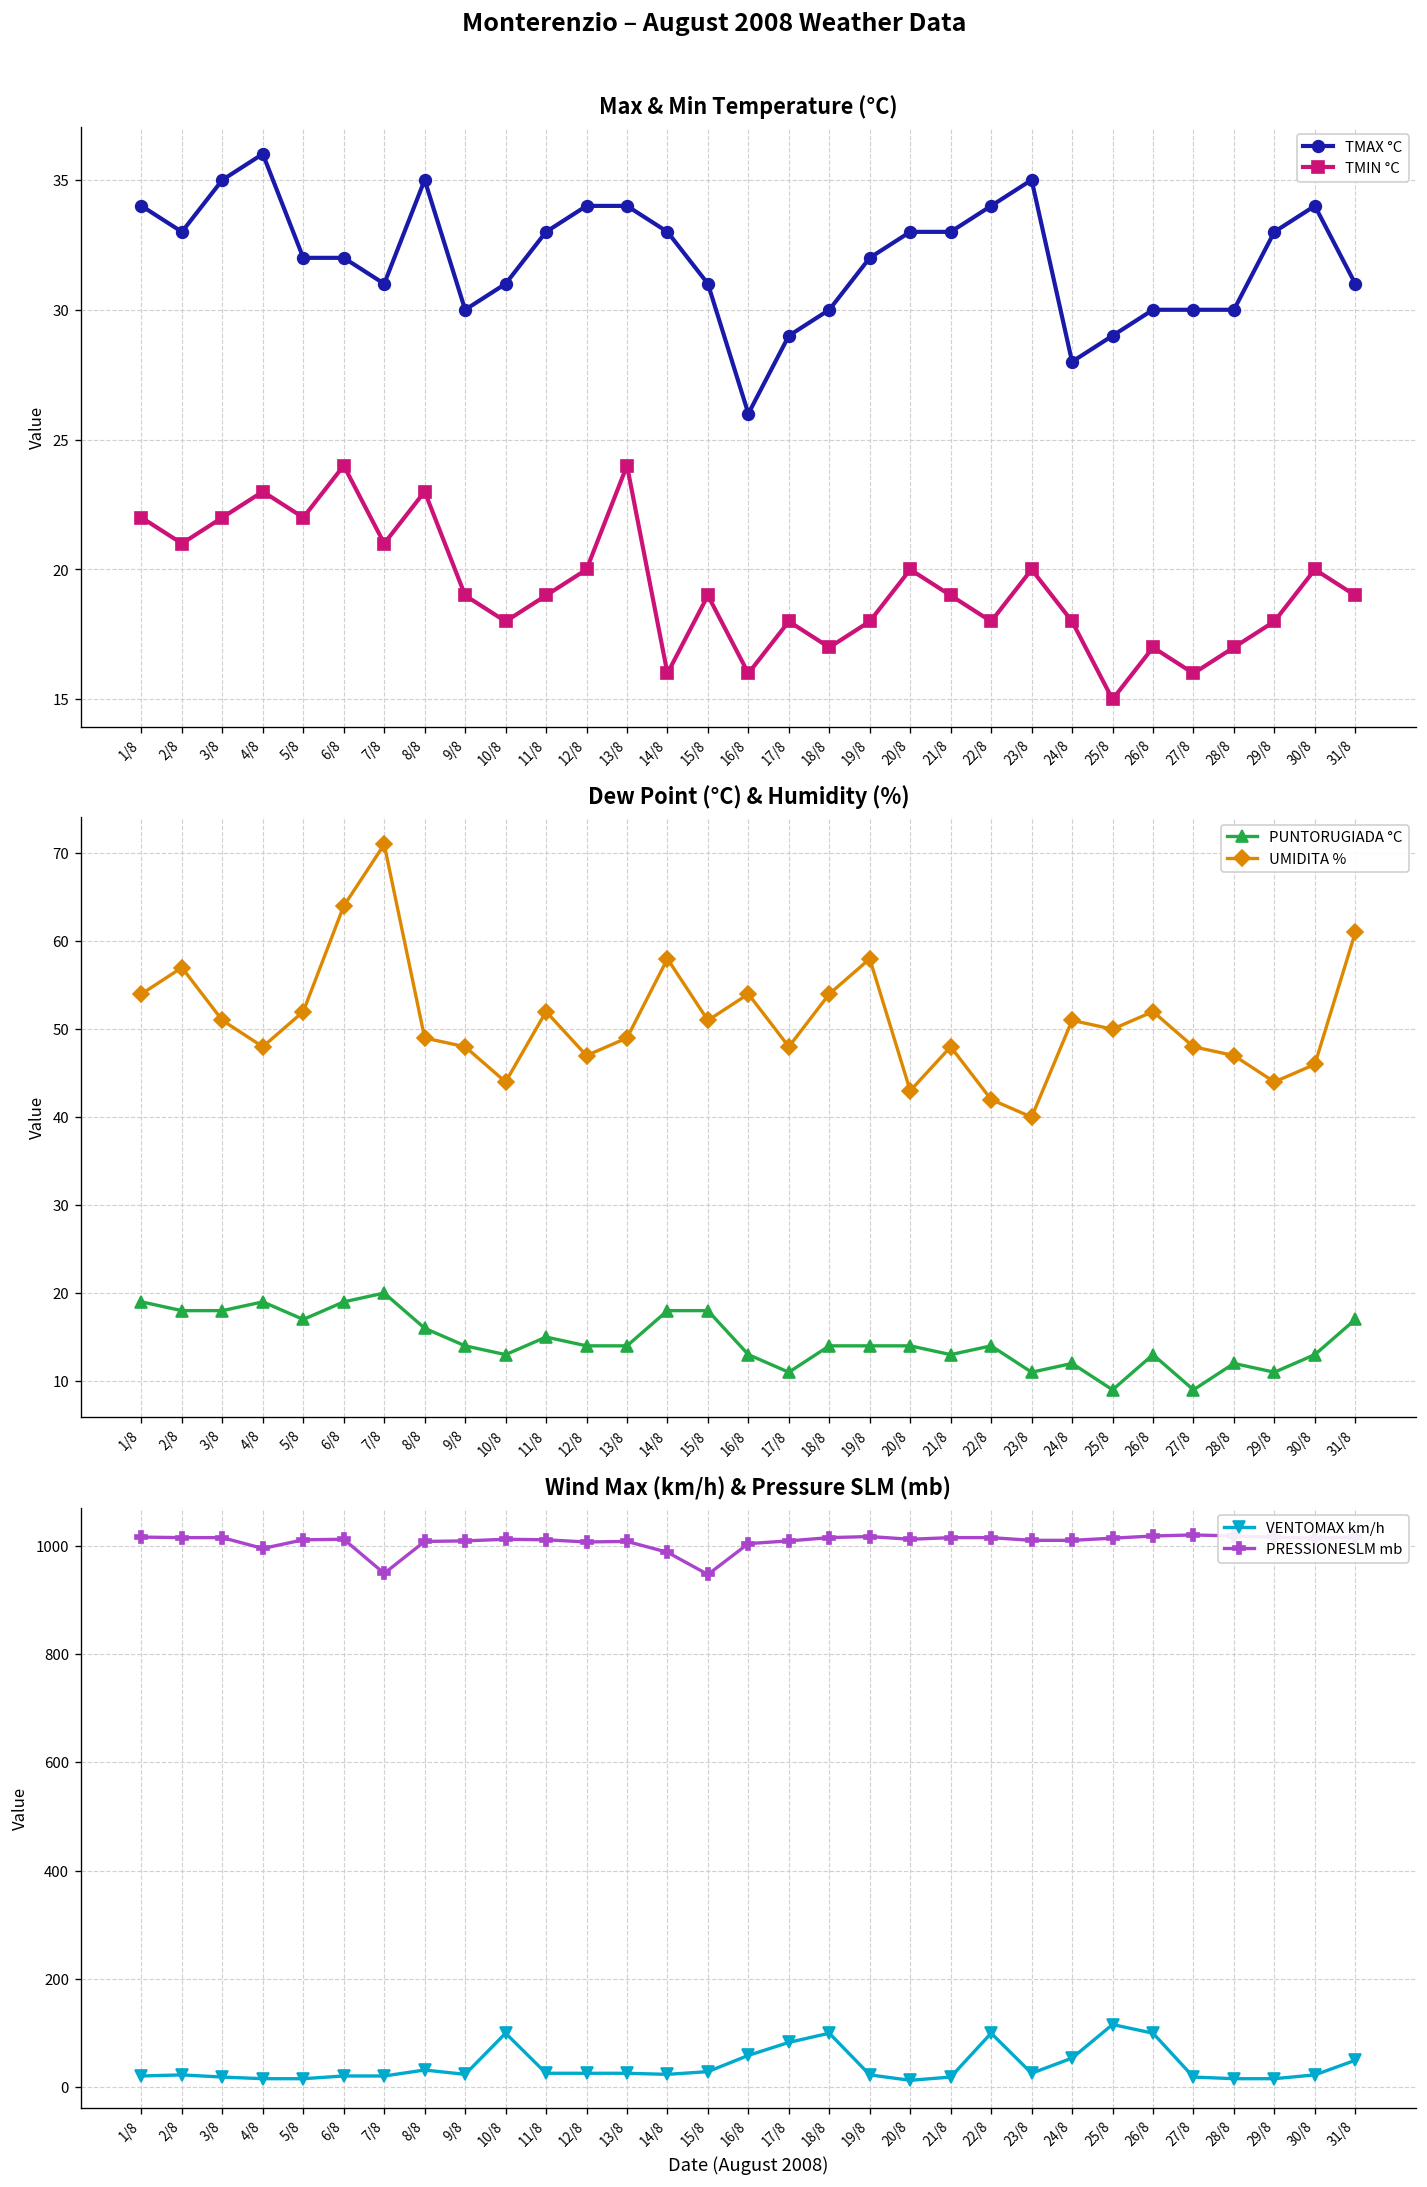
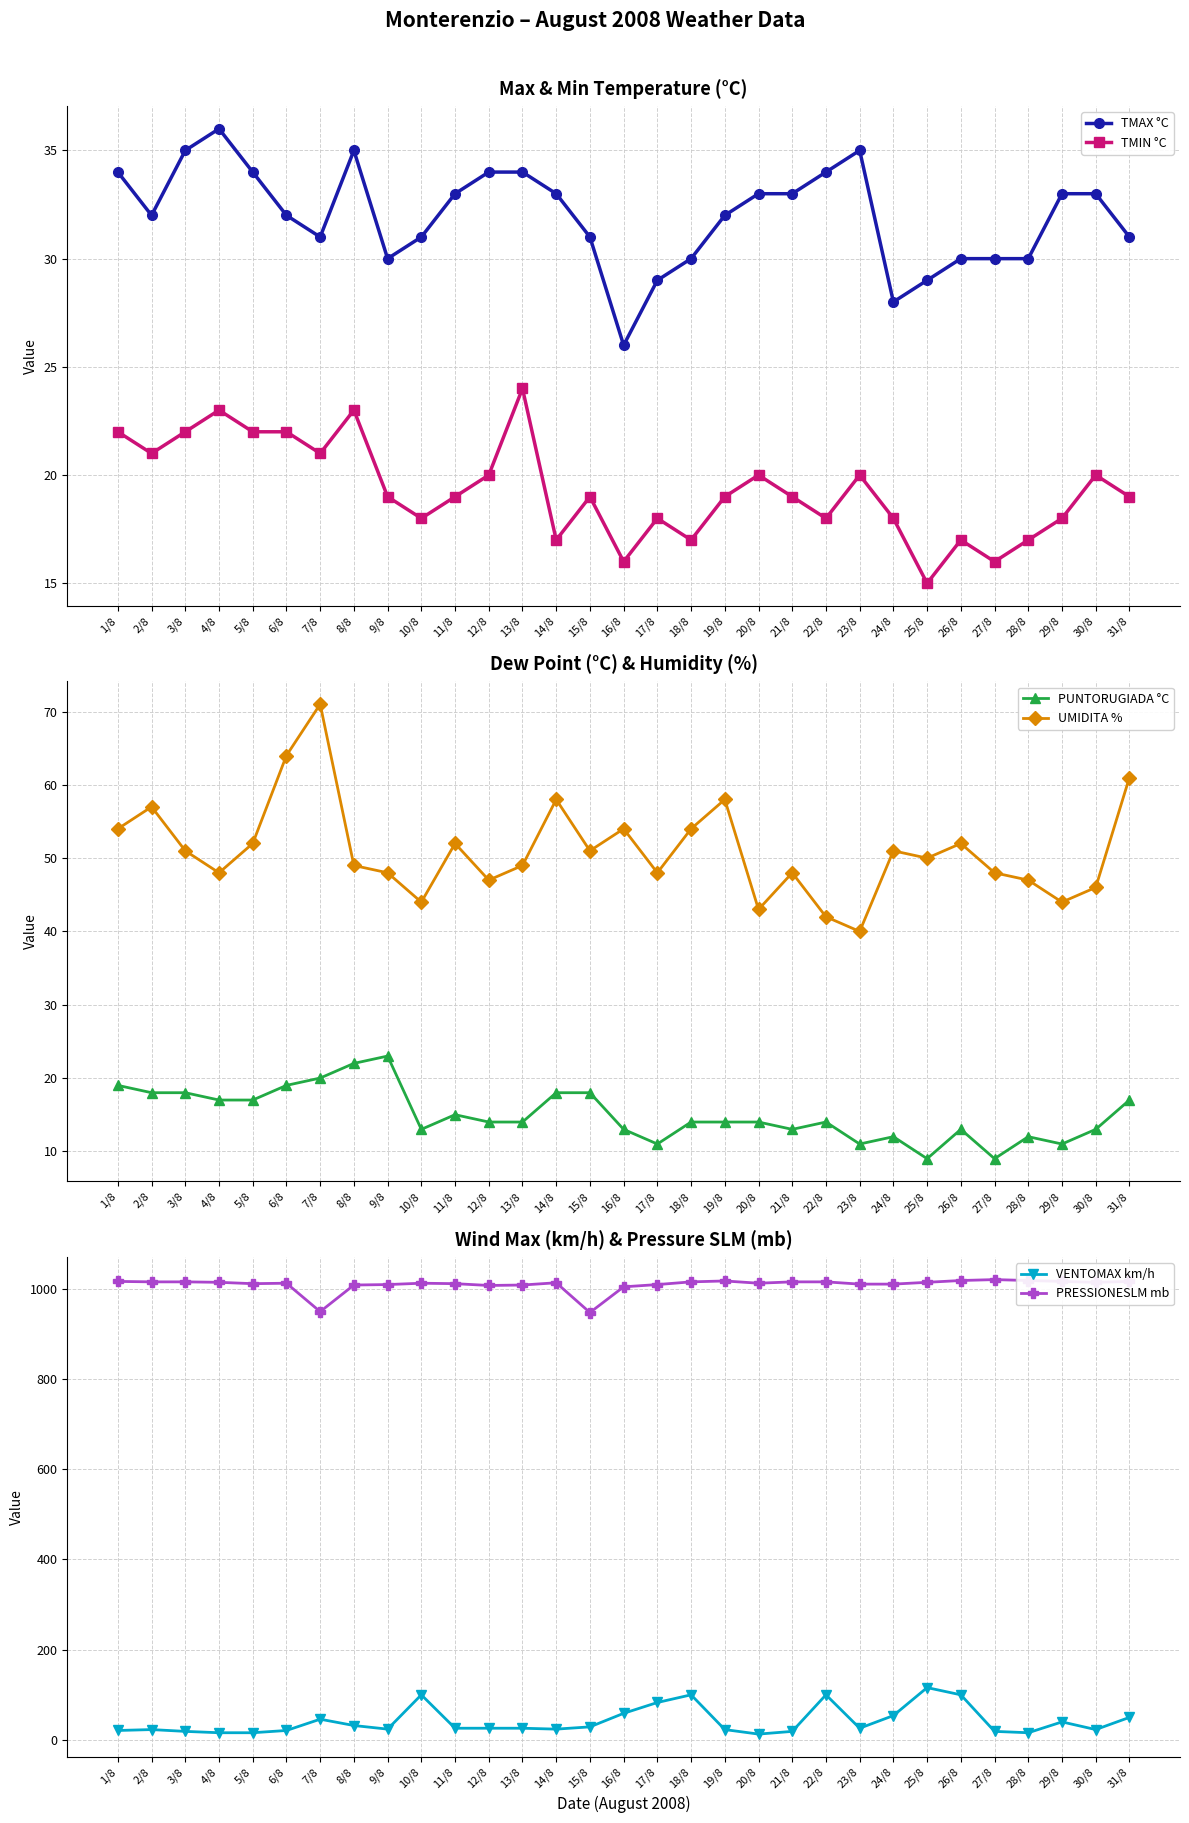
Max & Min Temperature (°C), TMAX °C, 2/8: 33 -> 32
Max & Min Temperature (°C), TMAX °C, 5/8: 32 -> 34
Max & Min Temperature (°C), TMIN °C, 6/8: 24 -> 22
Max & Min Temperature (°C), TMIN °C, 14/8: 16 -> 17
Max & Min Temperature (°C), TMIN °C, 19/8: 18 -> 19
Max & Min Temperature (°C), TMAX °C, 30/8: 34 -> 33
Dew Point (°C) & Humidity (%), PUNTORUGIADA °C, 4/8: 19 -> 17
Dew Point (°C) & Humidity (%), PUNTORUGIADA °C, 8/8: 16 -> 22
Dew Point (°C) & Humidity (%), PUNTORUGIADA °C, 9/8: 14 -> 23
Wind Max (km/h) & Pressure SLM (mb), PRESSIONESLM mb, 4/8: 1000 -> 1010
Wind Max (km/h) & Pressure SLM (mb), VENTOMAX km/h, 7/8: 20 -> 50
Wind Max (km/h) & Pressure SLM (mb), PRESSIONESLM mb, 14/8: 990 -> 1010
Wind Max (km/h) & Pressure SLM (mb), VENTOMAX km/h, 29/8: 20 -> 40
